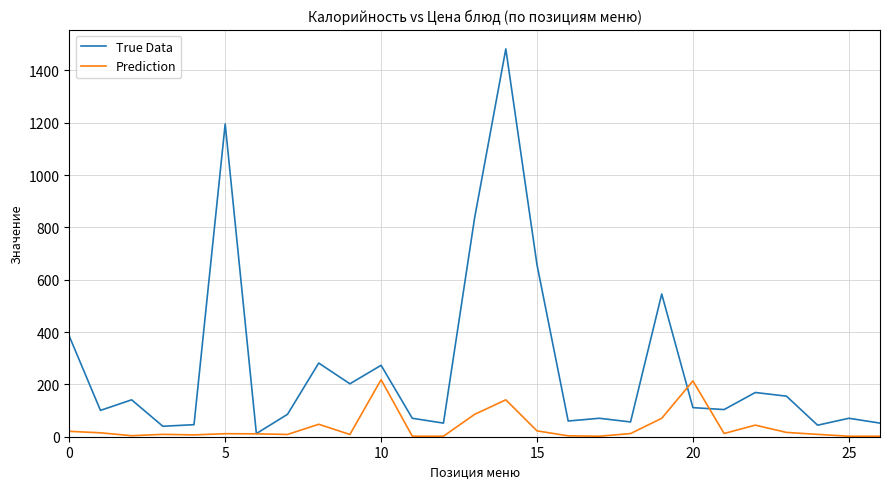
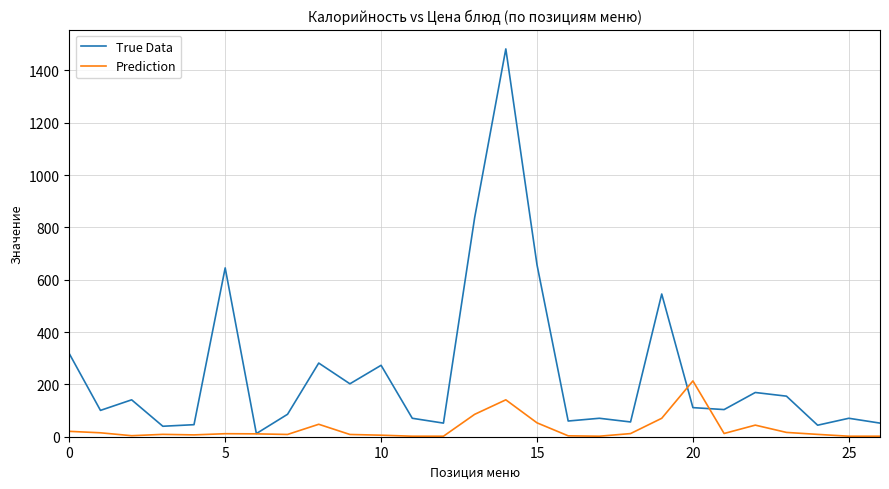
True Data, 0: 380 -> 320
True Data, 5: 1190 -> 650
Prediction, 10: 220 -> 10
Prediction, 15: 20 -> 50
